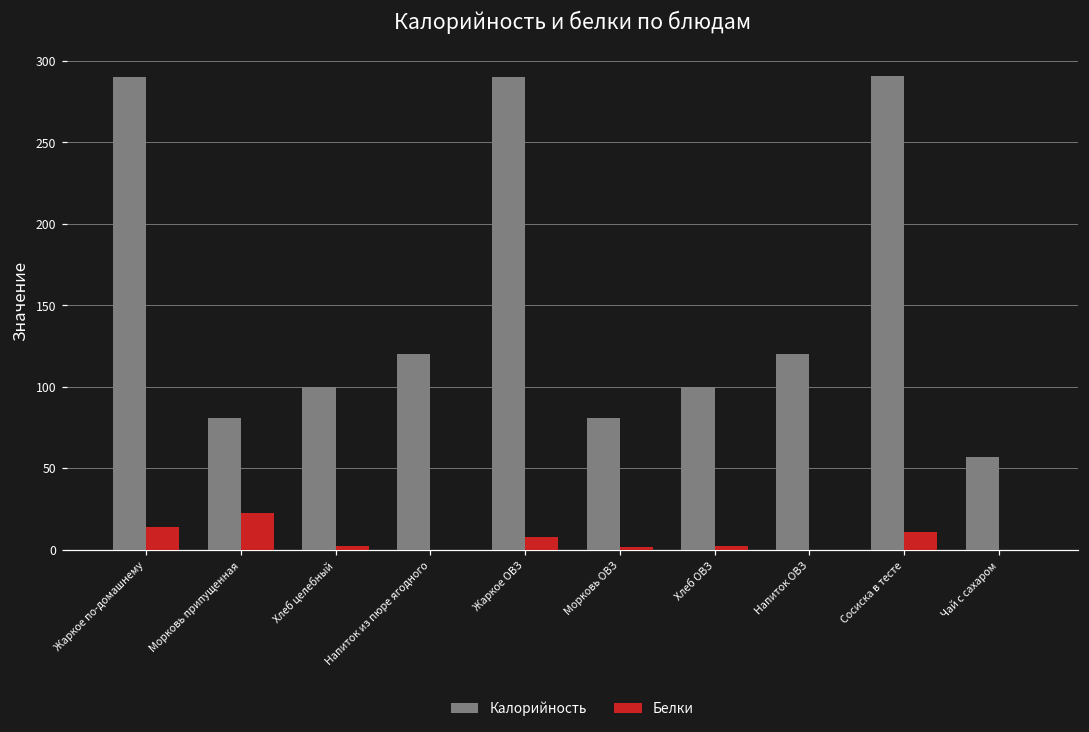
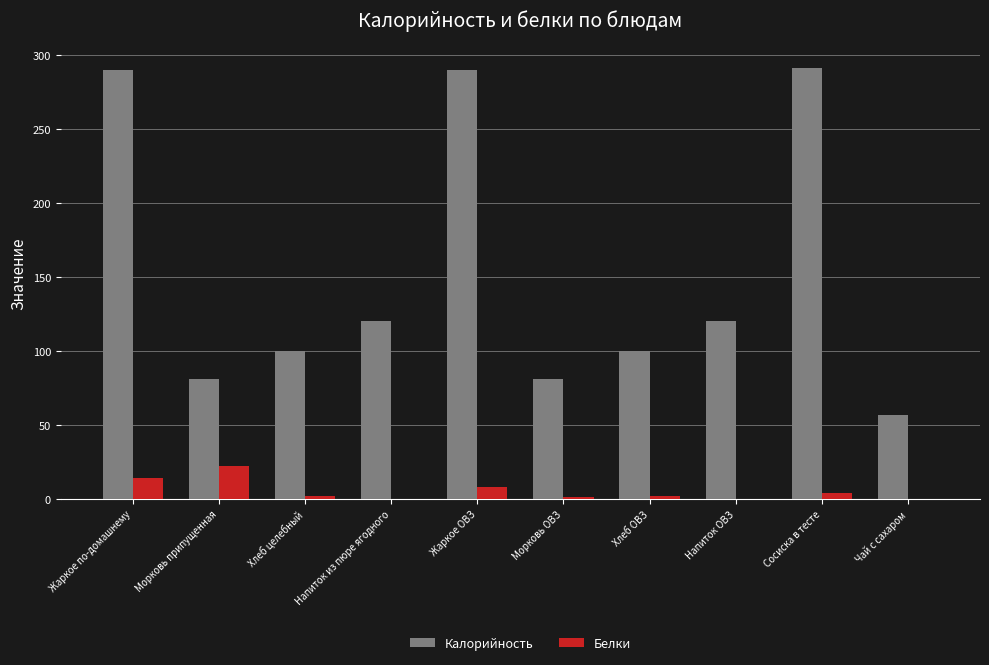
Белки, Сосиска в тесте: 11 -> 4
